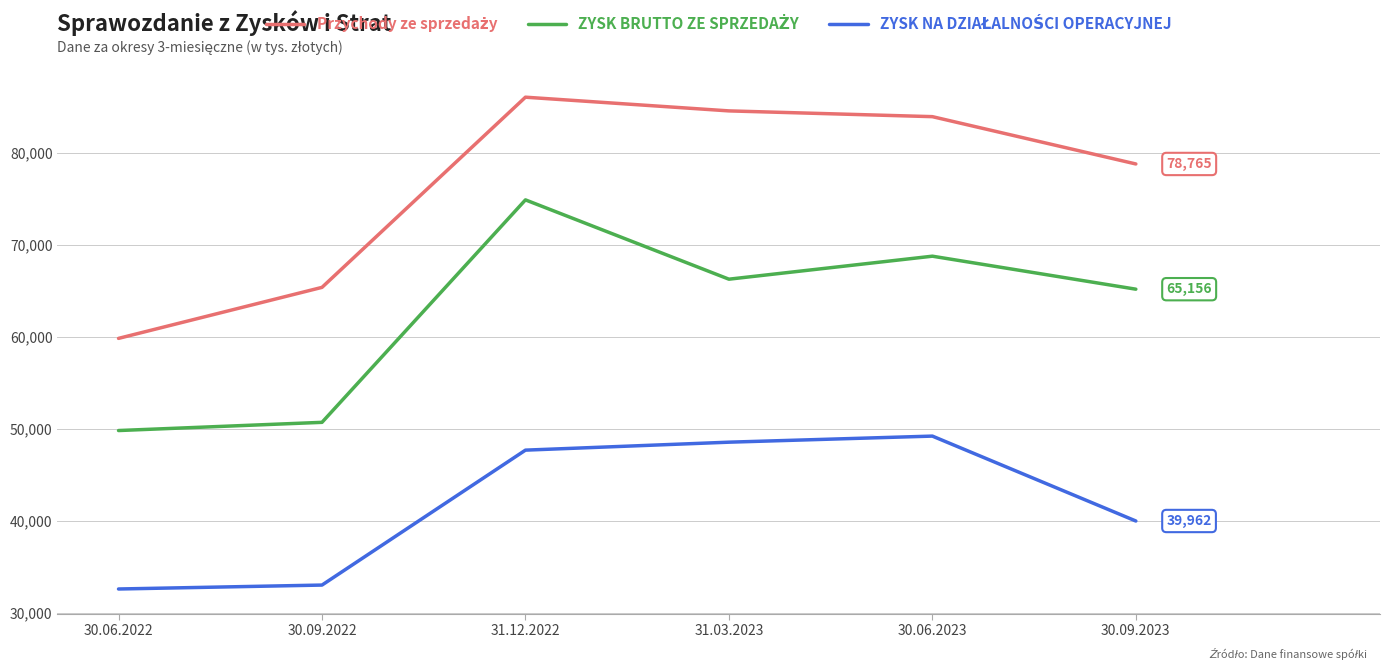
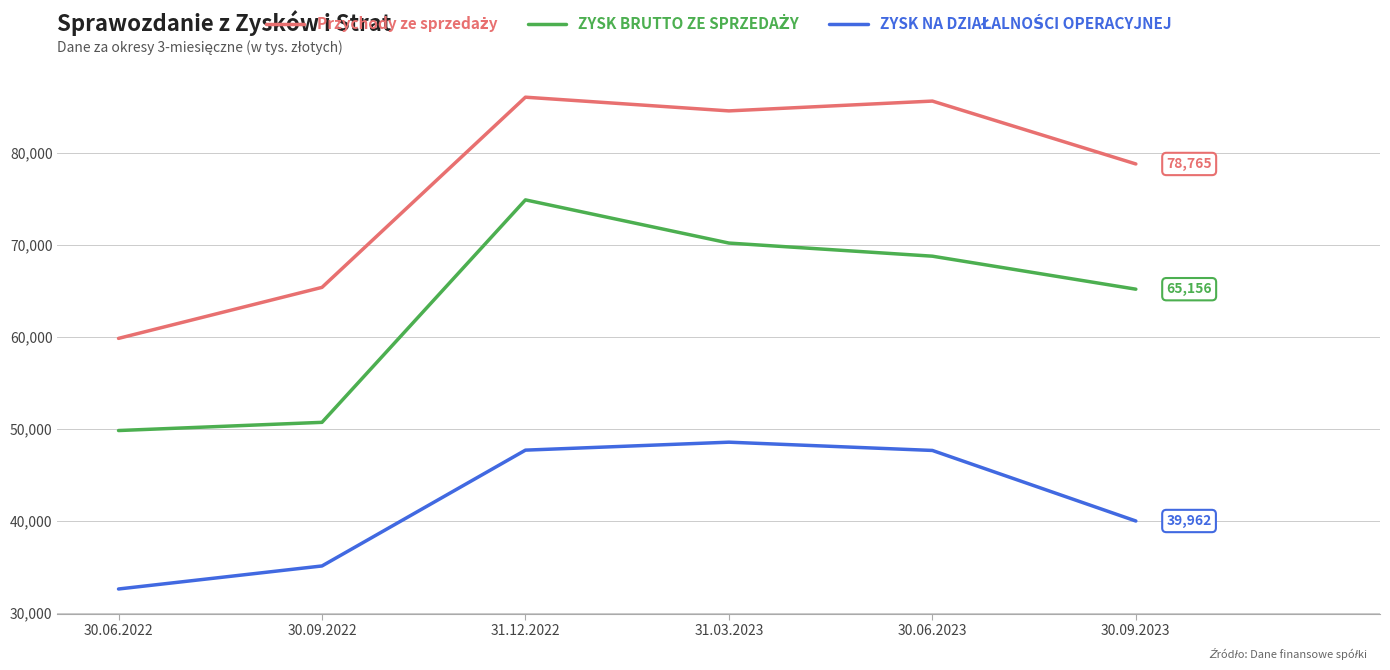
ZYSK NA DZIAŁALNOŚCI OPERACYJNEJ, 30.09.2022: 33,000 -> 35,000
ZYSK BRUTTO ZE SPRZEDAŻY, 31.03.2023: 66,000 -> 70,000
Przychody ze sprzedaży, 30.06.2023: 84,000 -> 86,000
ZYSK NA DZIAŁALNOŚCI OPERACYJNEJ, 30.06.2023: 49,000 -> 48,000
